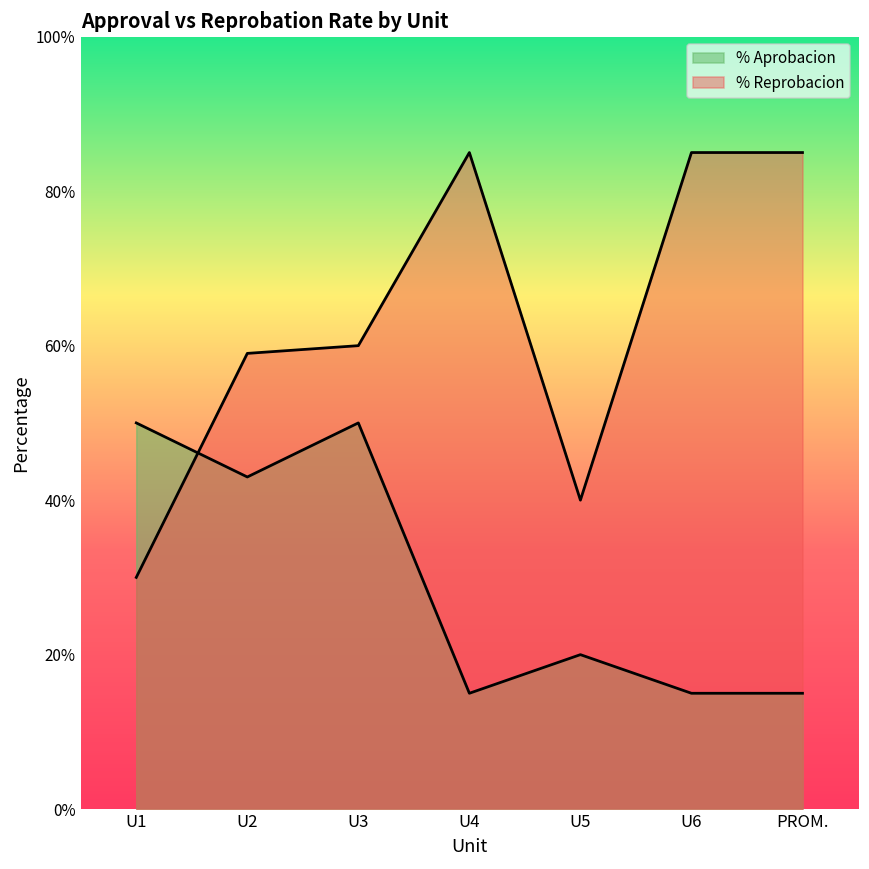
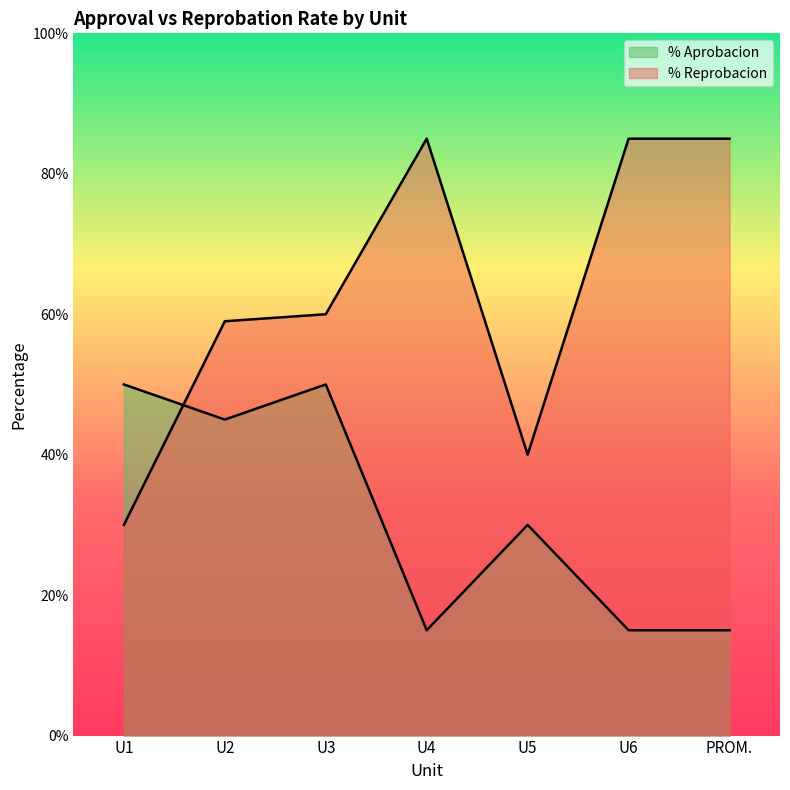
% Aprobacion, U2: 43% -> 45%
% Aprobacion, U5: 20% -> 30%
